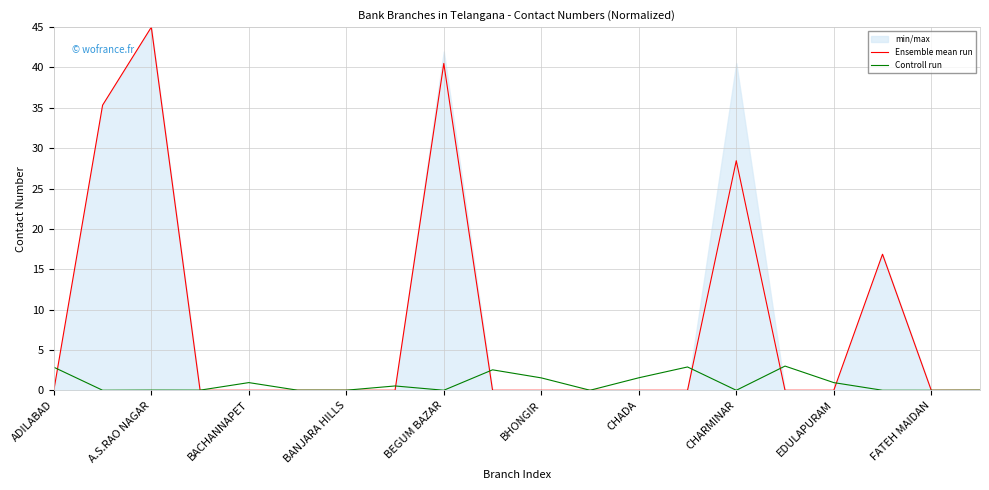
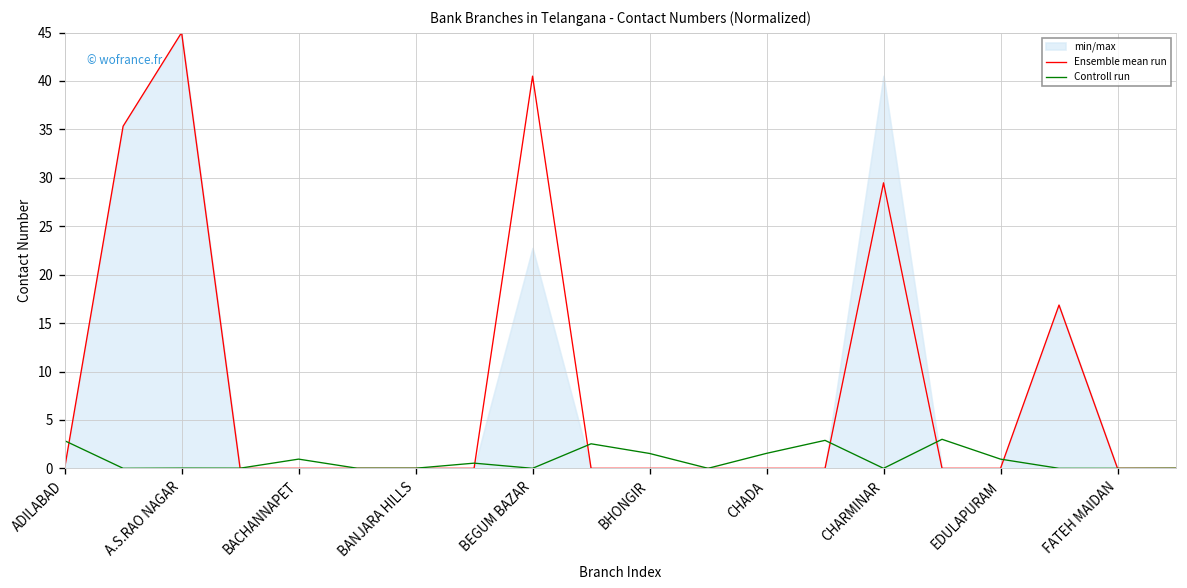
min/max, BEGUM BAZAR: 42 -> 23
Ensemble mean run, CHARMINAR: 28 -> 29
